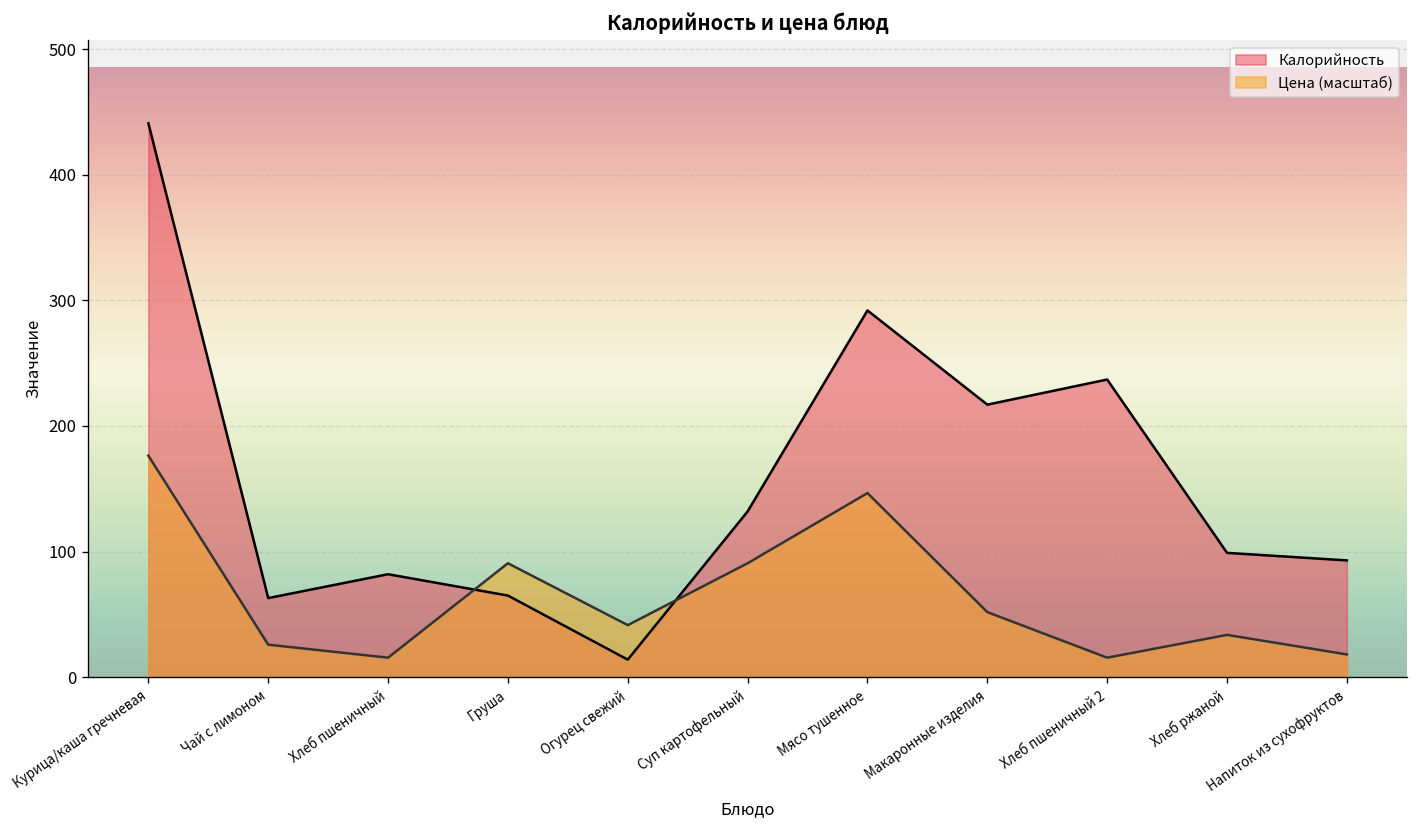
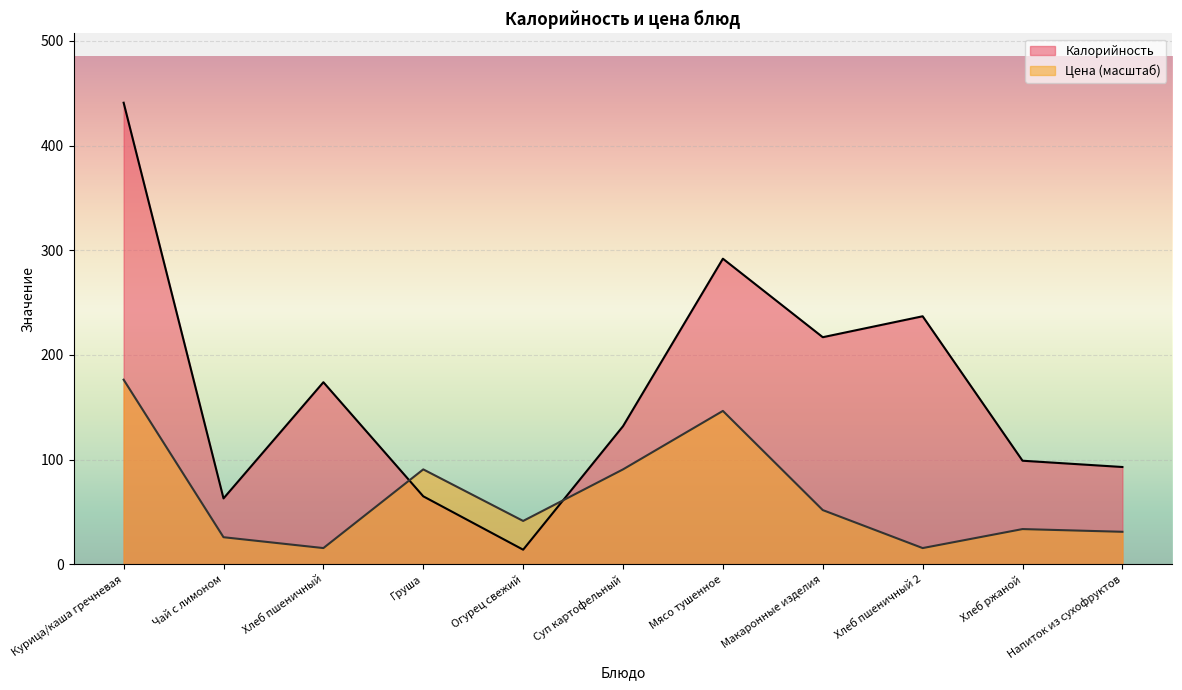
Калорийность, Хлеб пшеничный: 82 -> 174
Цена (масштаб), Напиток из сухофруктов: 18 -> 31
